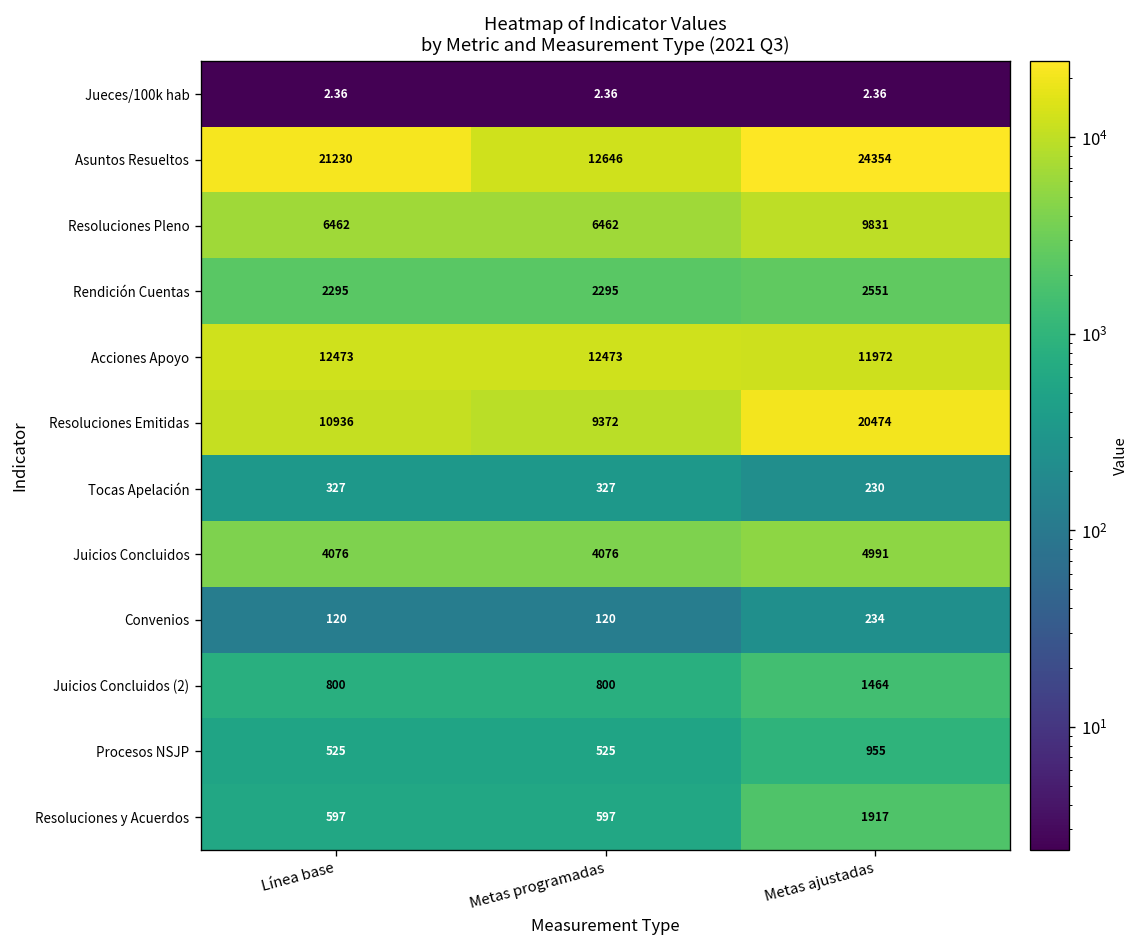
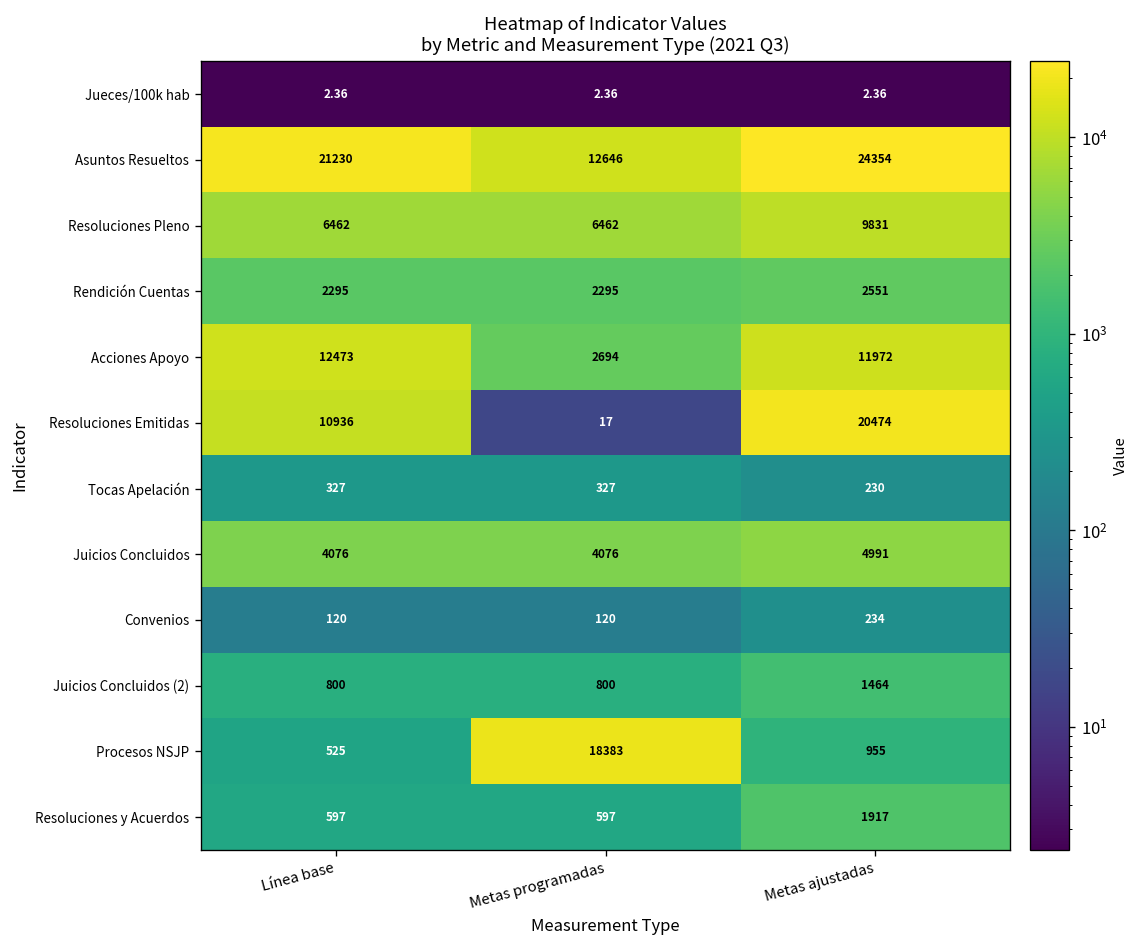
Acciones Apoyo, Metas programadas: 12473 -> 2694
Resoluciones Emitidas, Metas programadas: 9372 -> 17
Procesos NSJP, Metas programadas: 525 -> 18383
